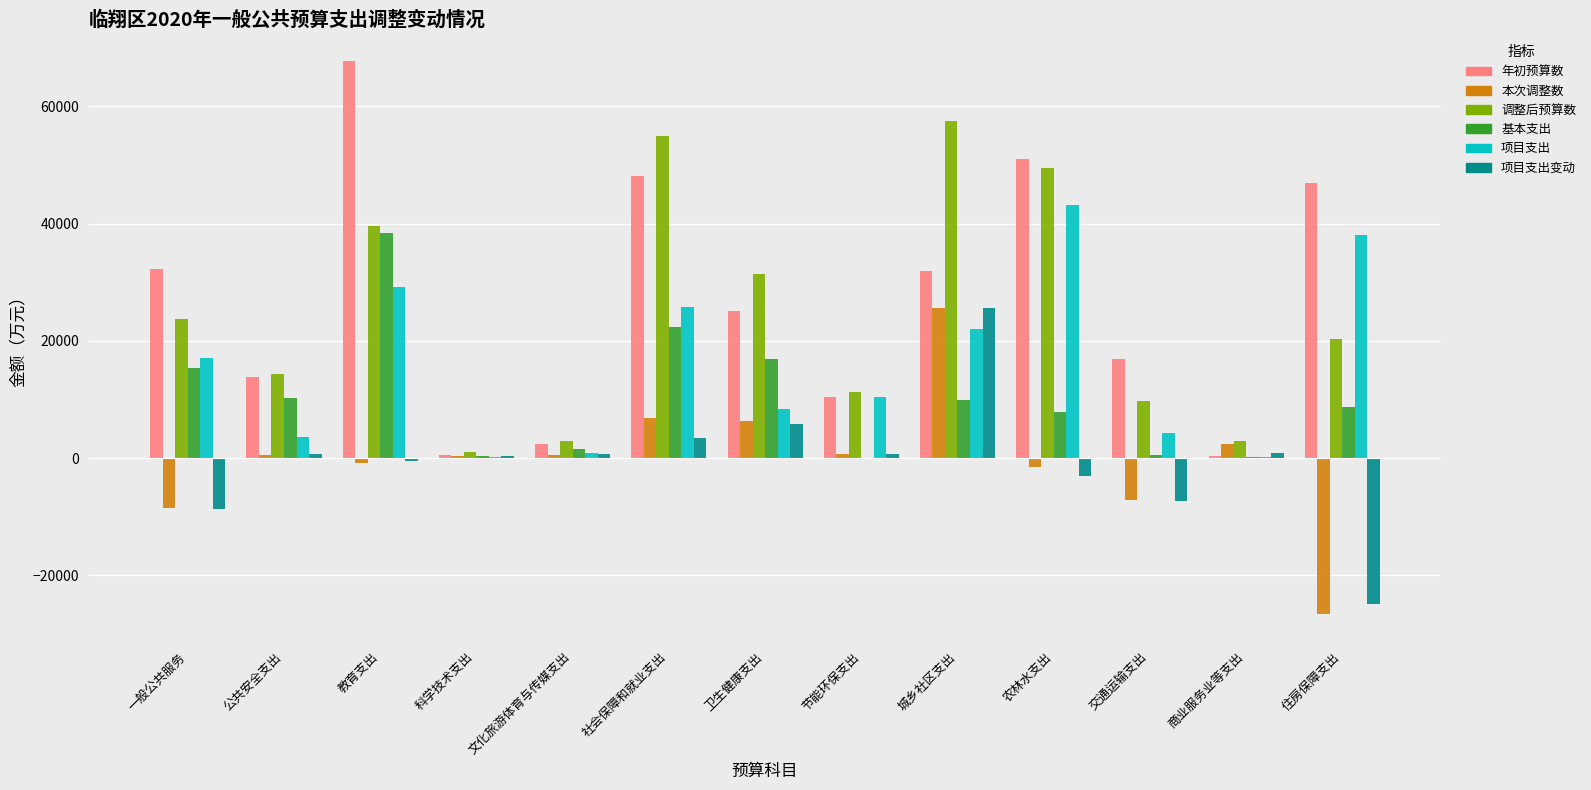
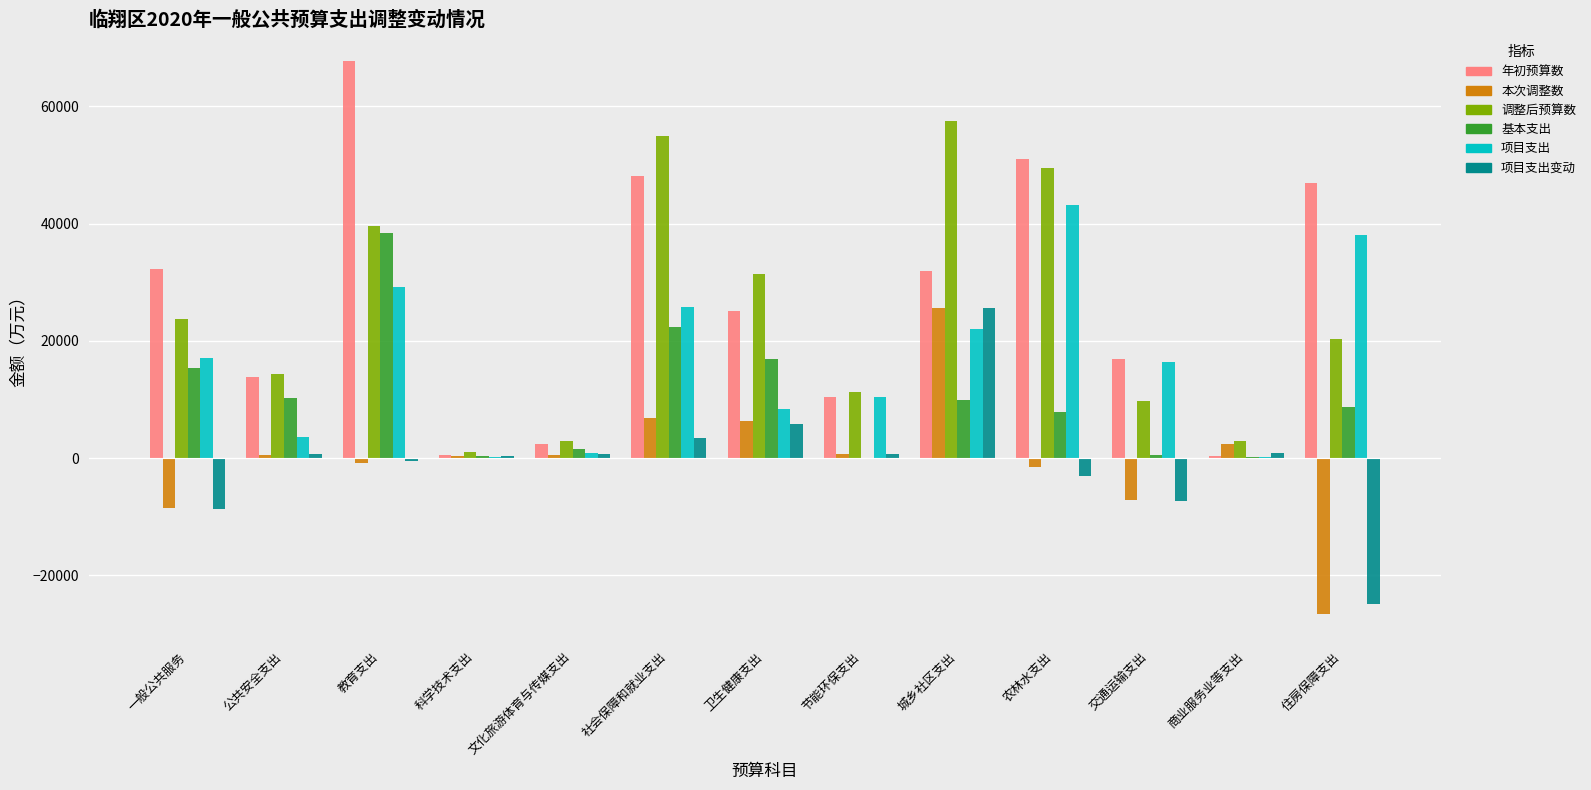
项目支出, 交通运输支出: 4000 -> 16000
